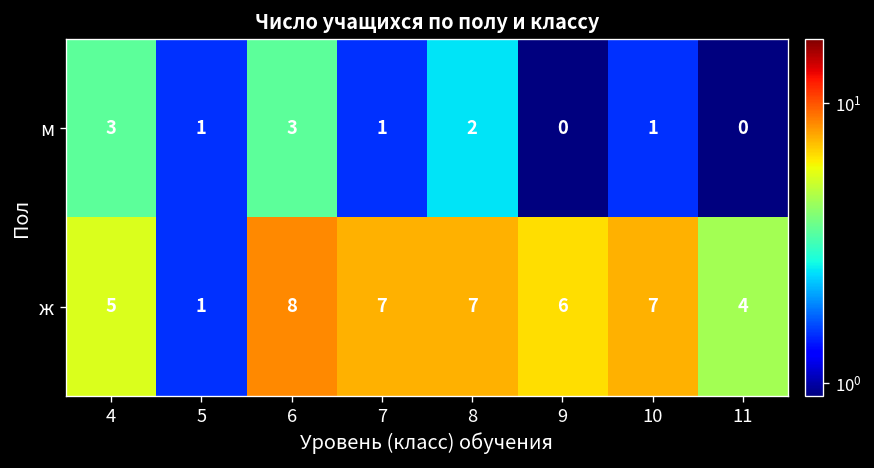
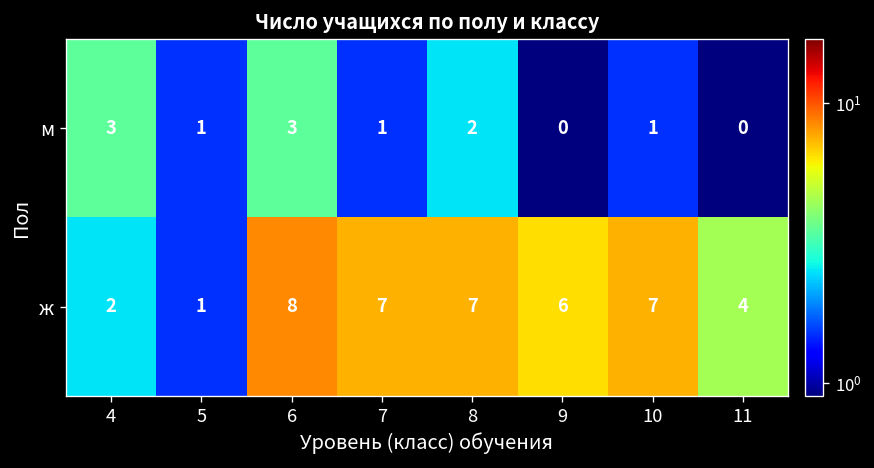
ж, 4: 5 -> 2
